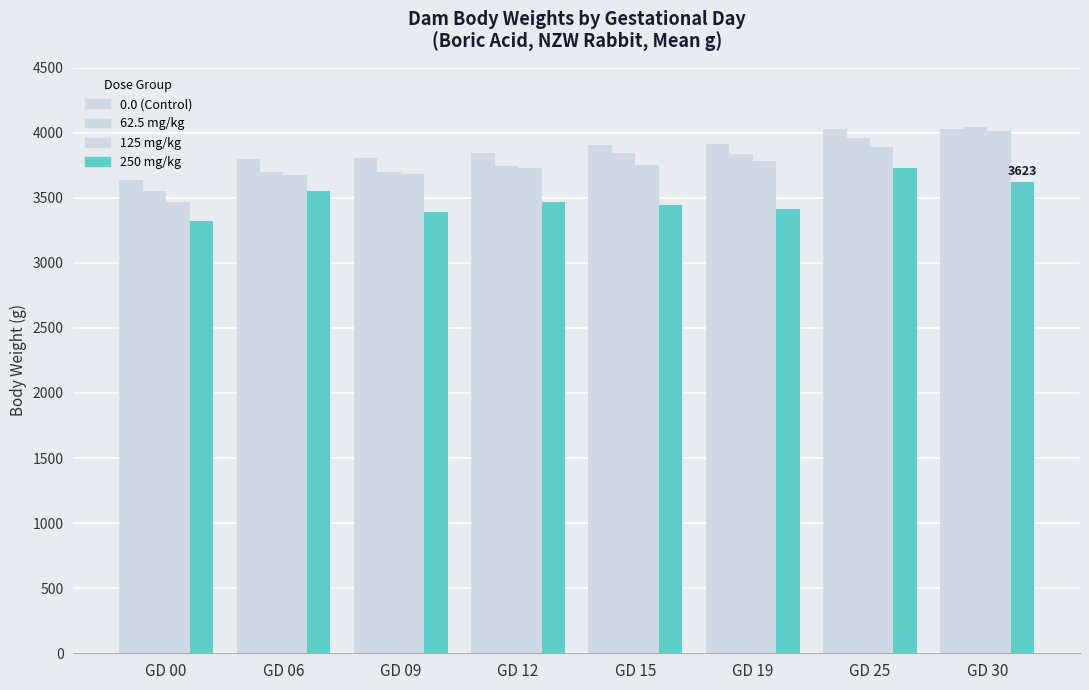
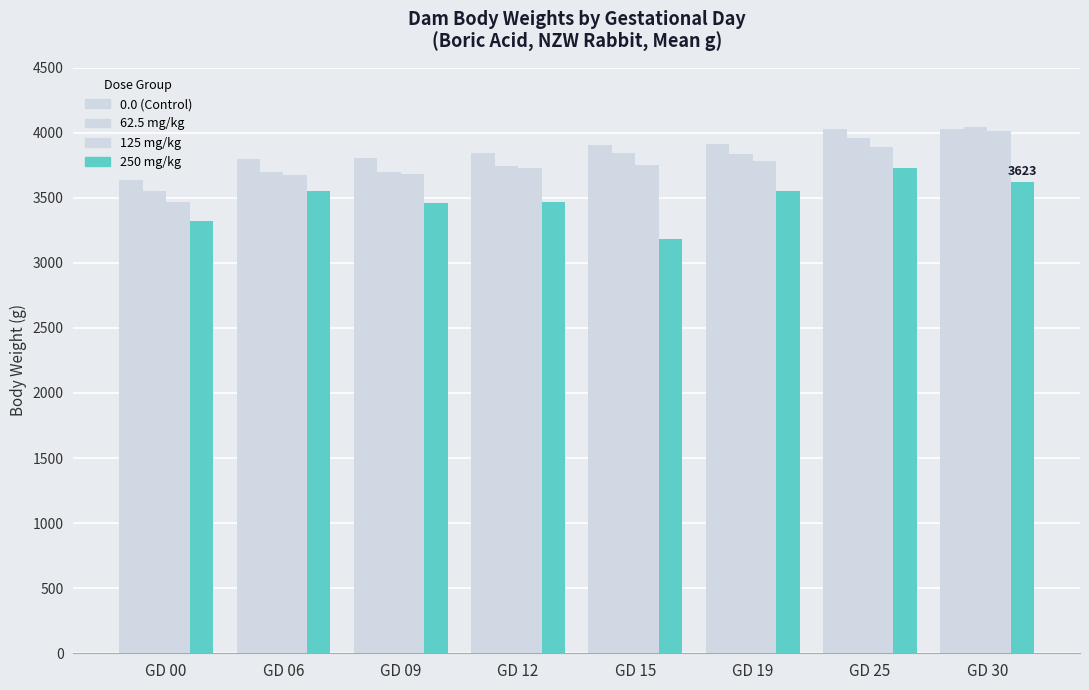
250 mg/kg, GD 09: 3390 -> 3460
250 mg/kg, GD 15: 3450 -> 3190
250 mg/kg, GD 19: 3410 -> 3550
